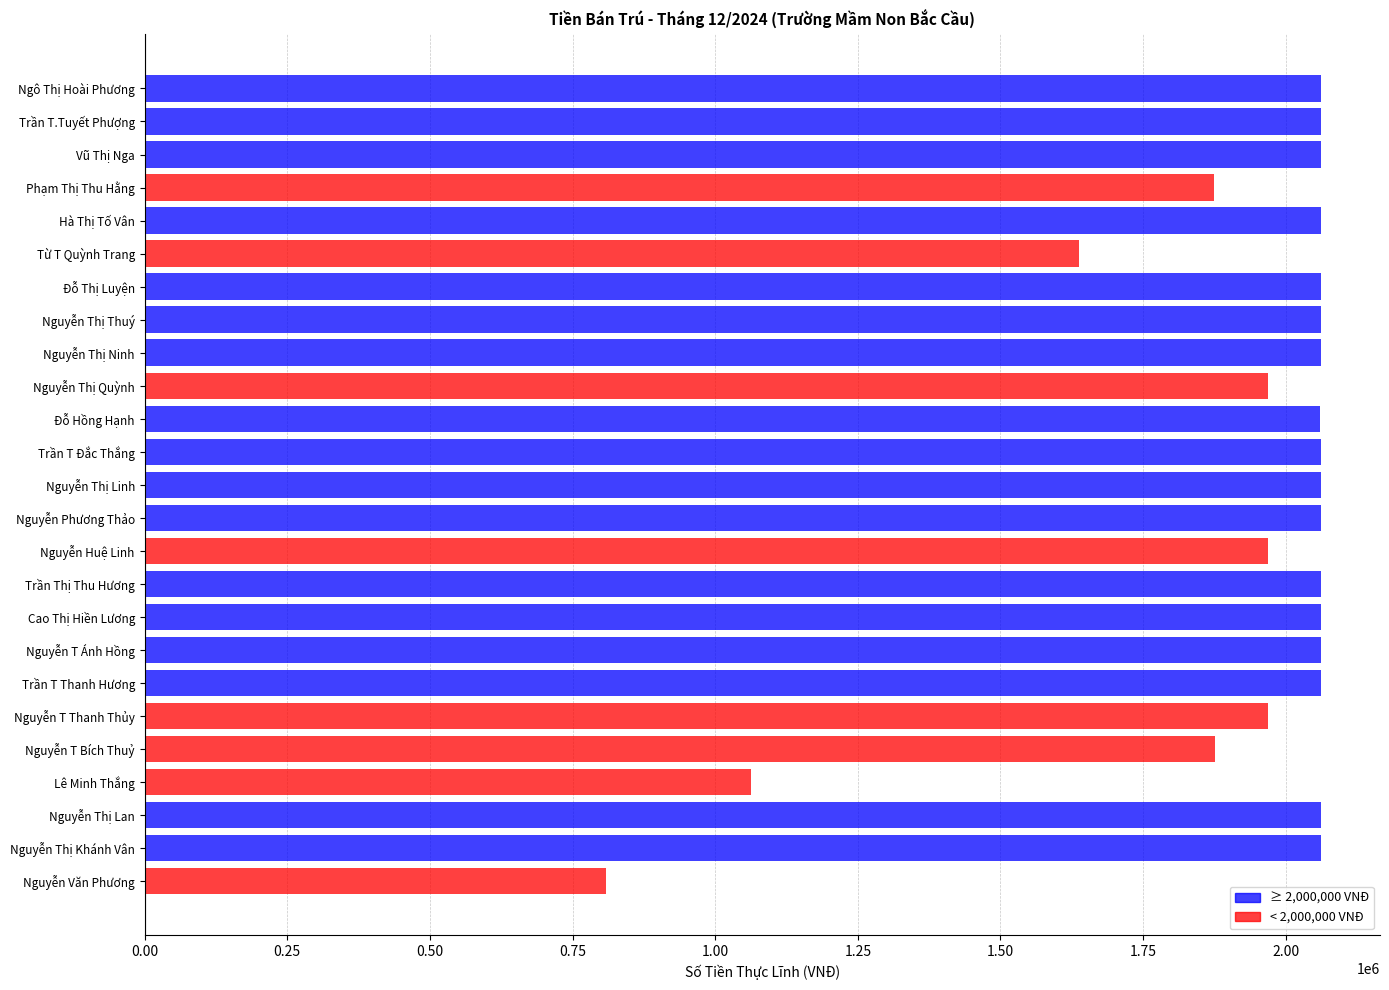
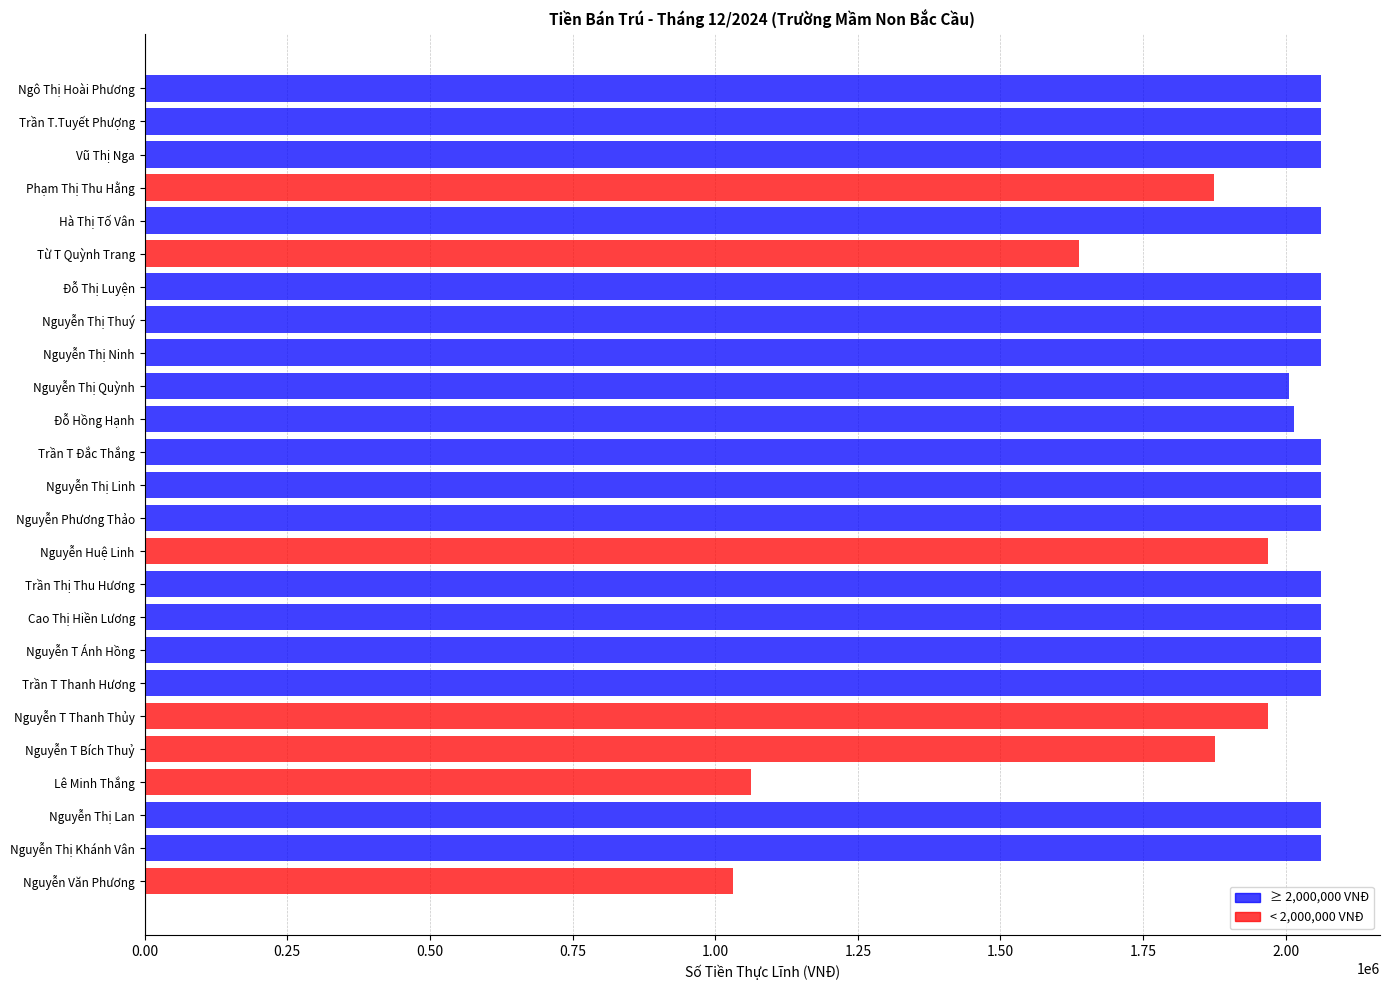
Nguyễn Thị Quỳnh: 1970000 -> 2010000
Đỗ Hồng Hạnh: 2060000 -> 2020000
Nguyễn Văn Phương: 810000 -> 1030000
